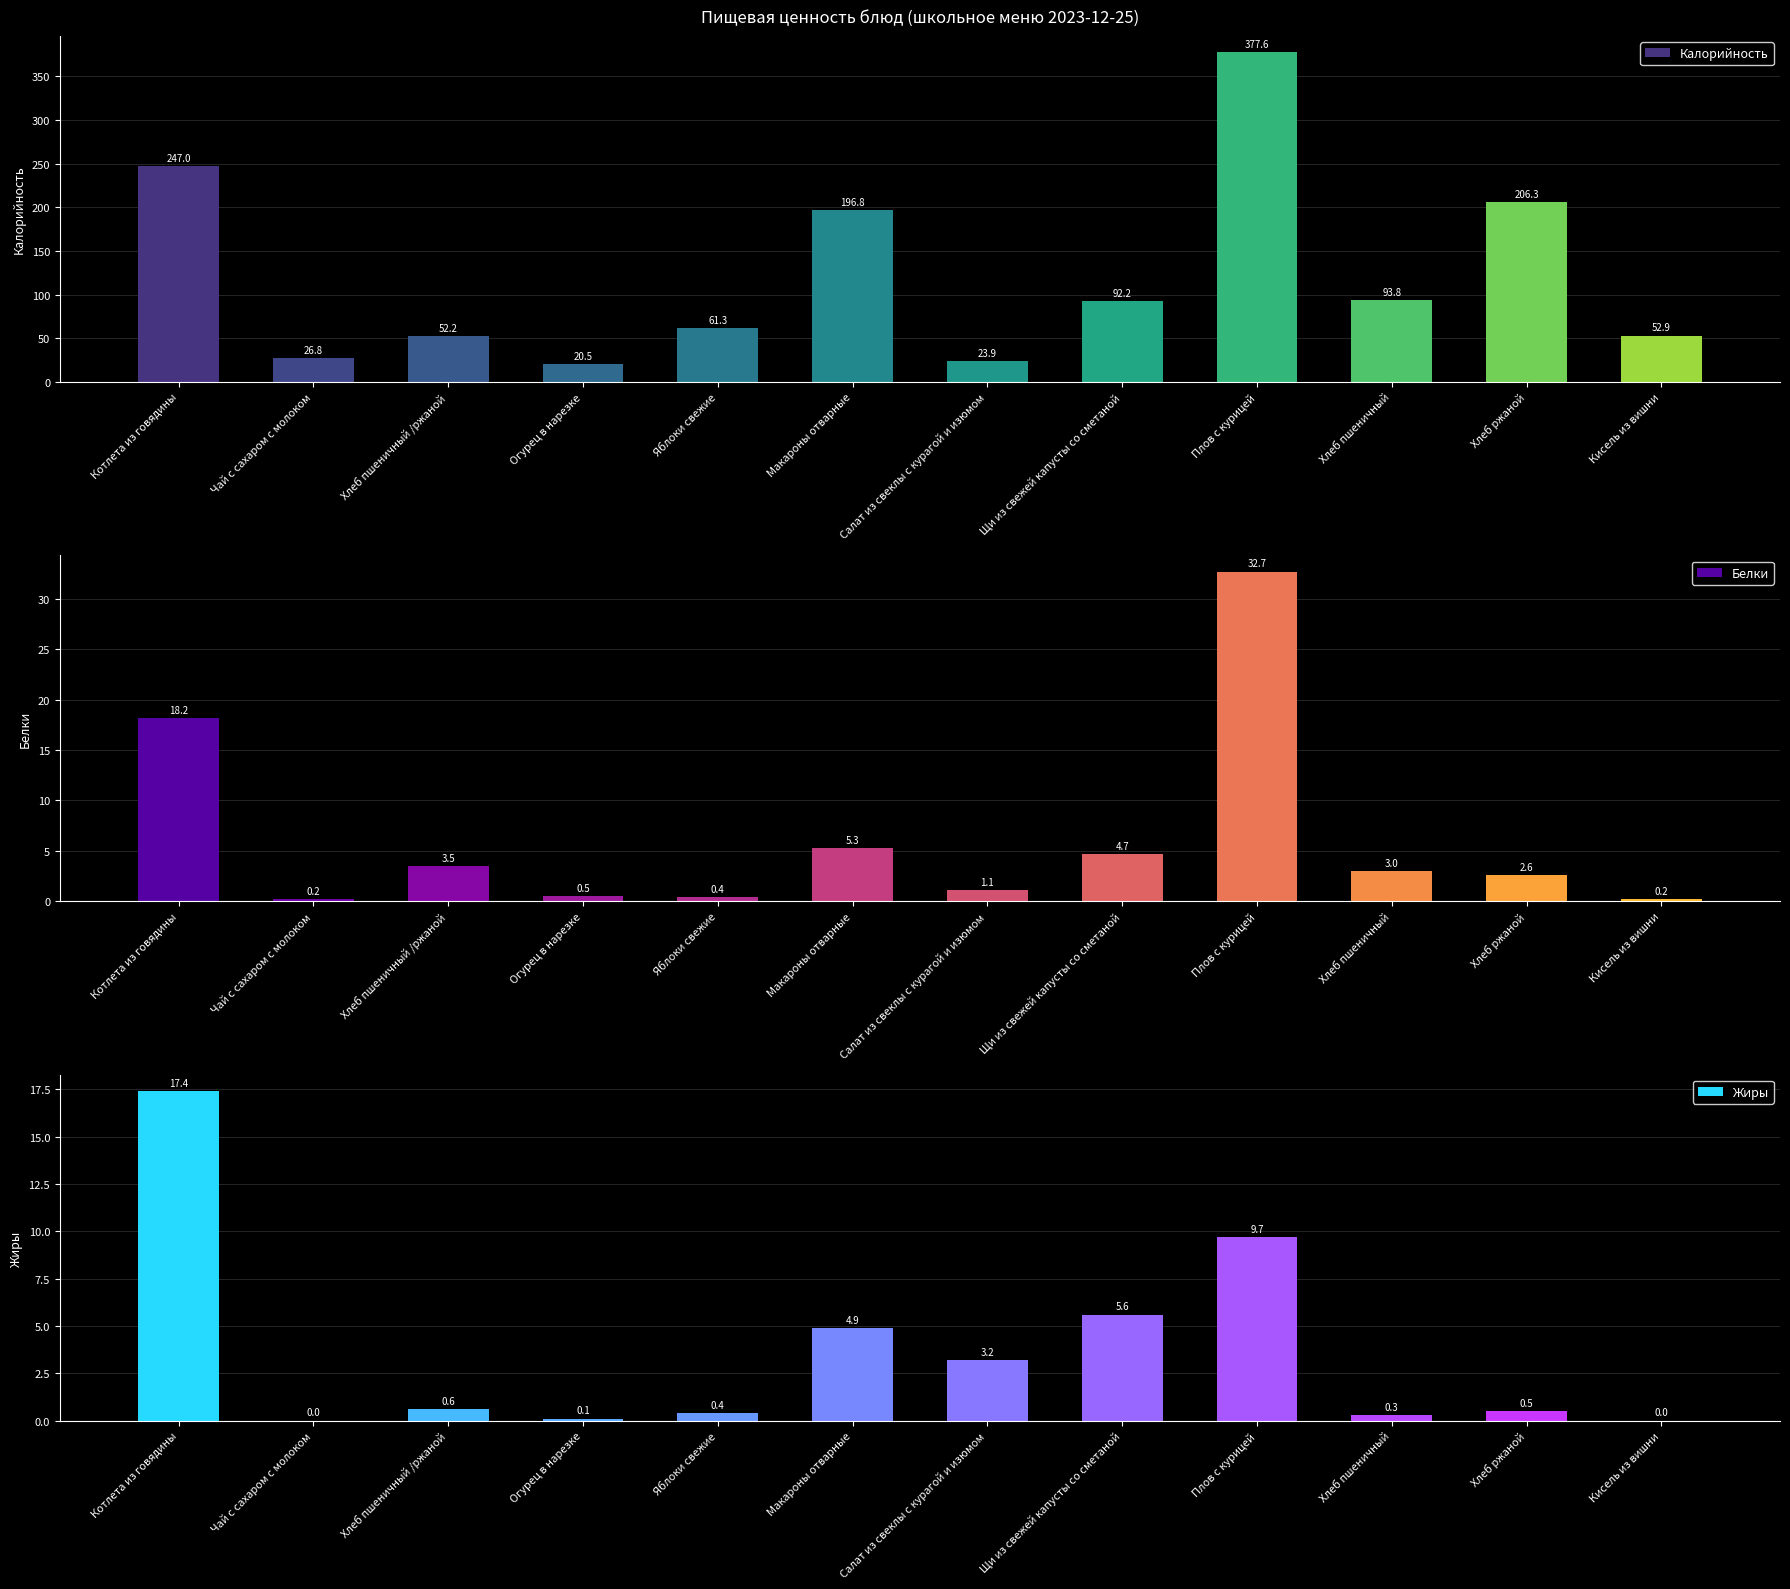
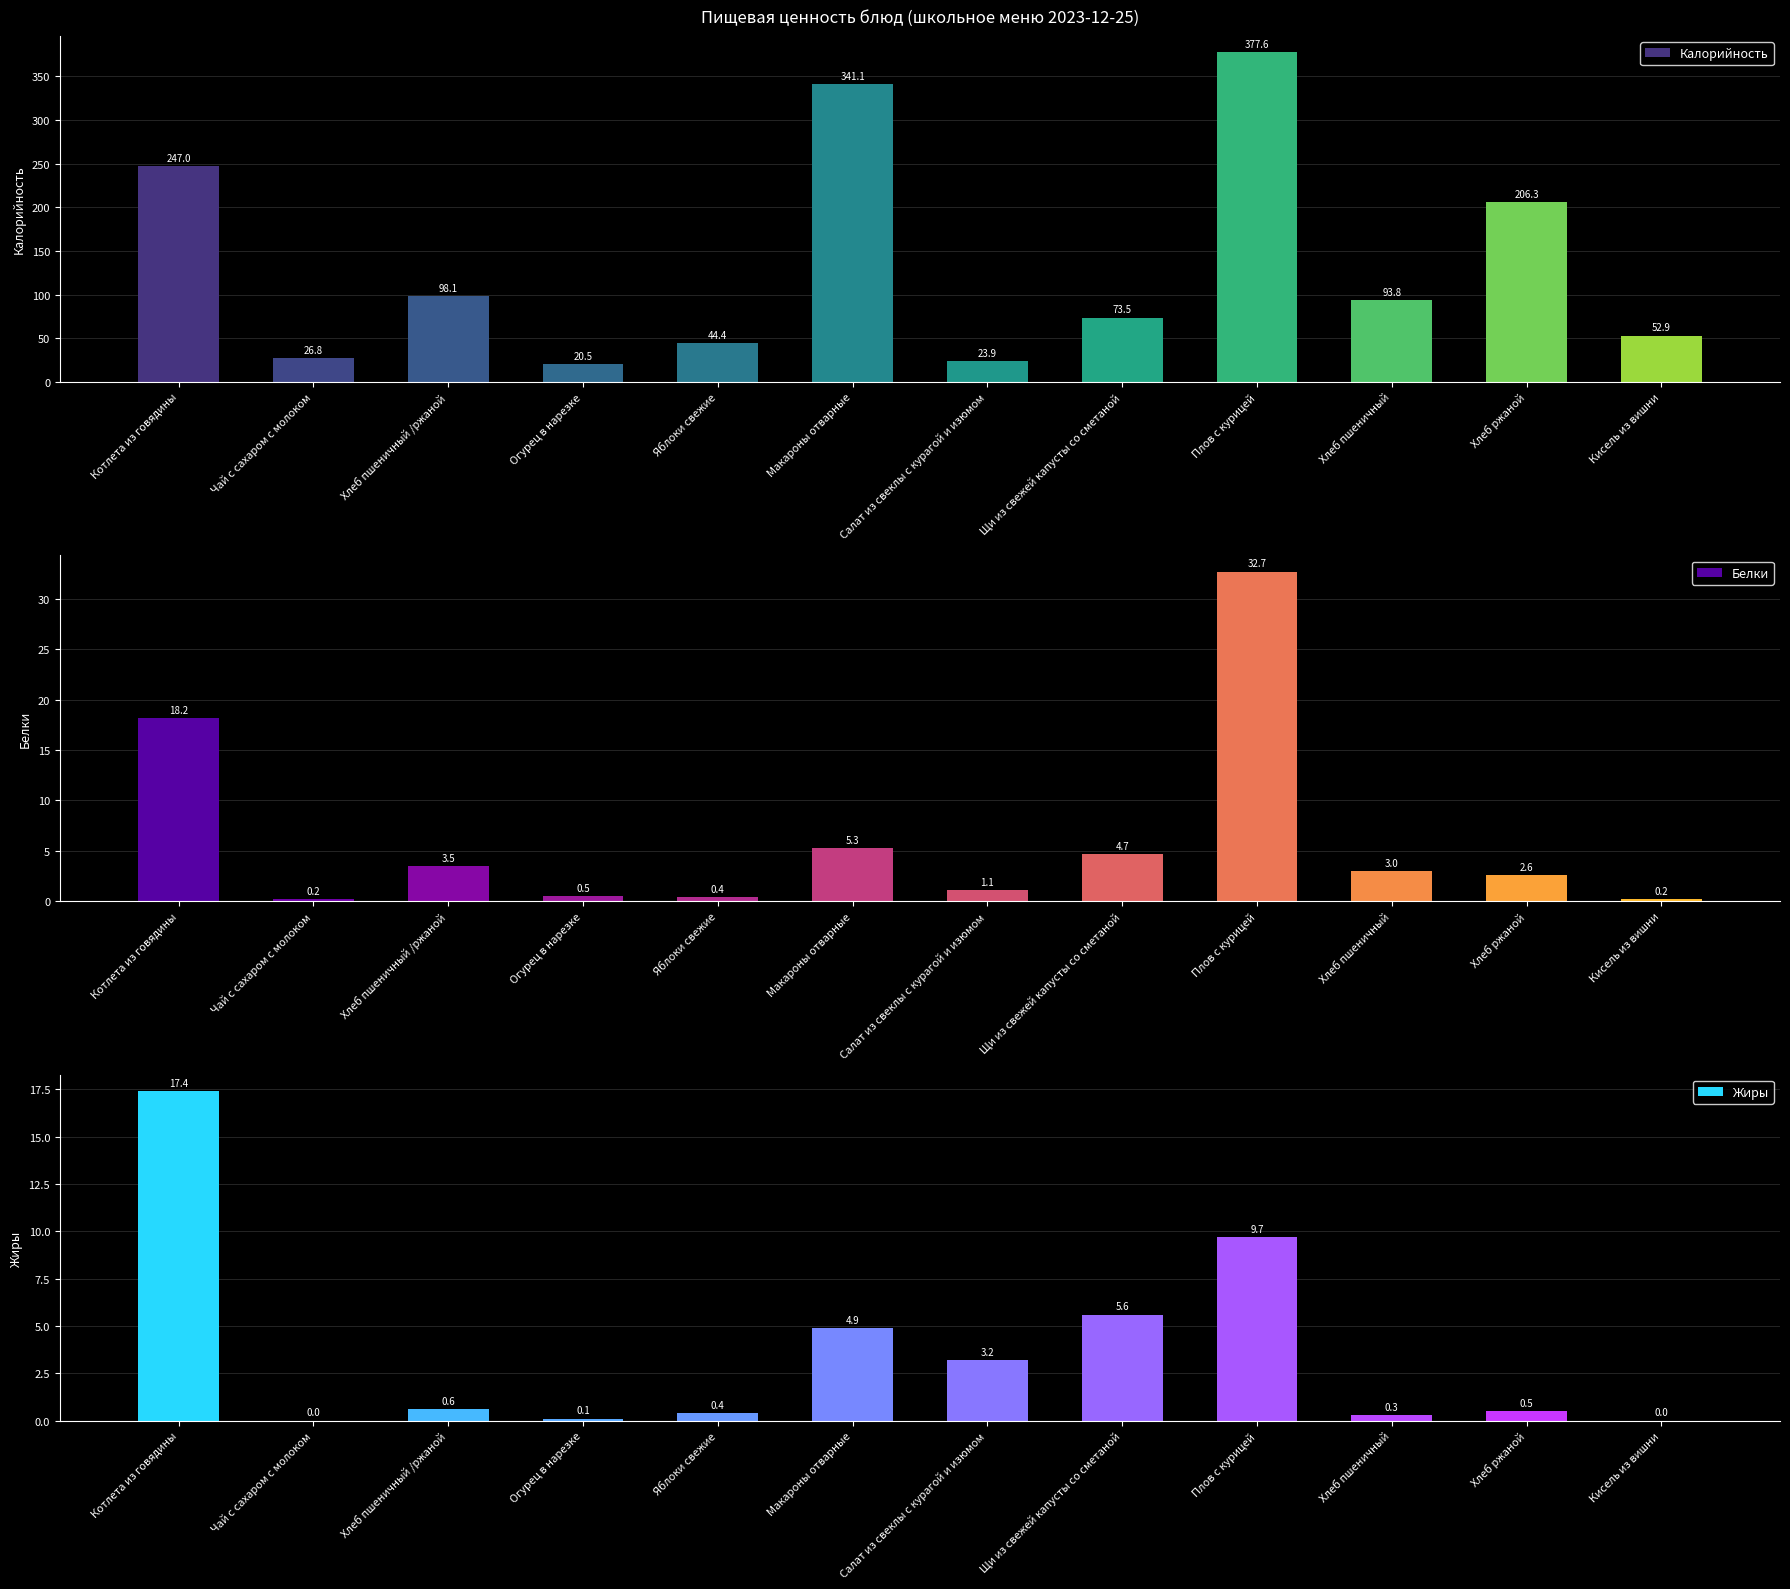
Пищевая ценность блюд (школьное меню 2023-12-25), Хлеб пшеничный /ржаной: 52.2 -> 98.1
Пищевая ценность блюд (школьное меню 2023-12-25), Яблоки свежие: 61.3 -> 44.4
Пищевая ценность блюд (школьное меню 2023-12-25), Макароны отварные: 196.8 -> 341.1
Пищевая ценность блюд (школьное меню 2023-12-25), Щи из свежей капусты со сметаной: 92.2 -> 73.5
